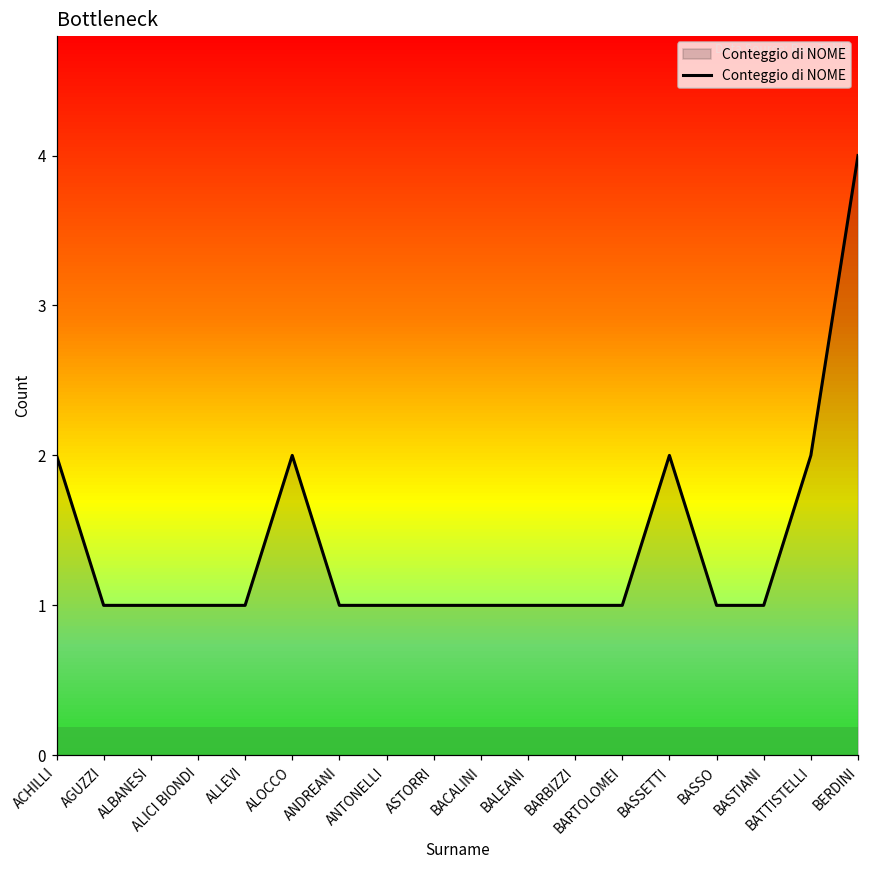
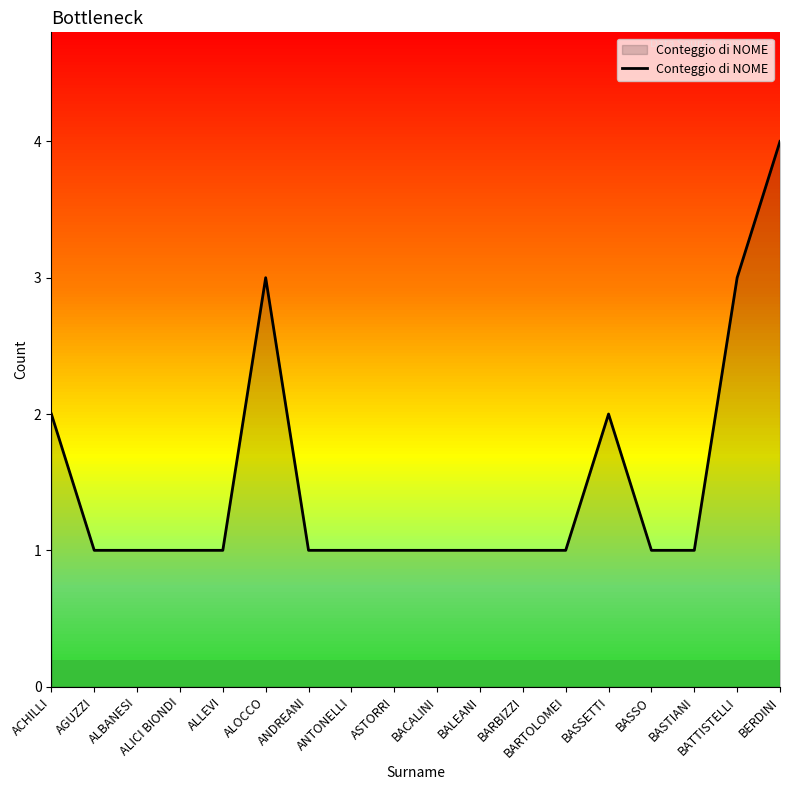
ALOCCO: 2 -> 3
BATTISTELLI: 2 -> 3
